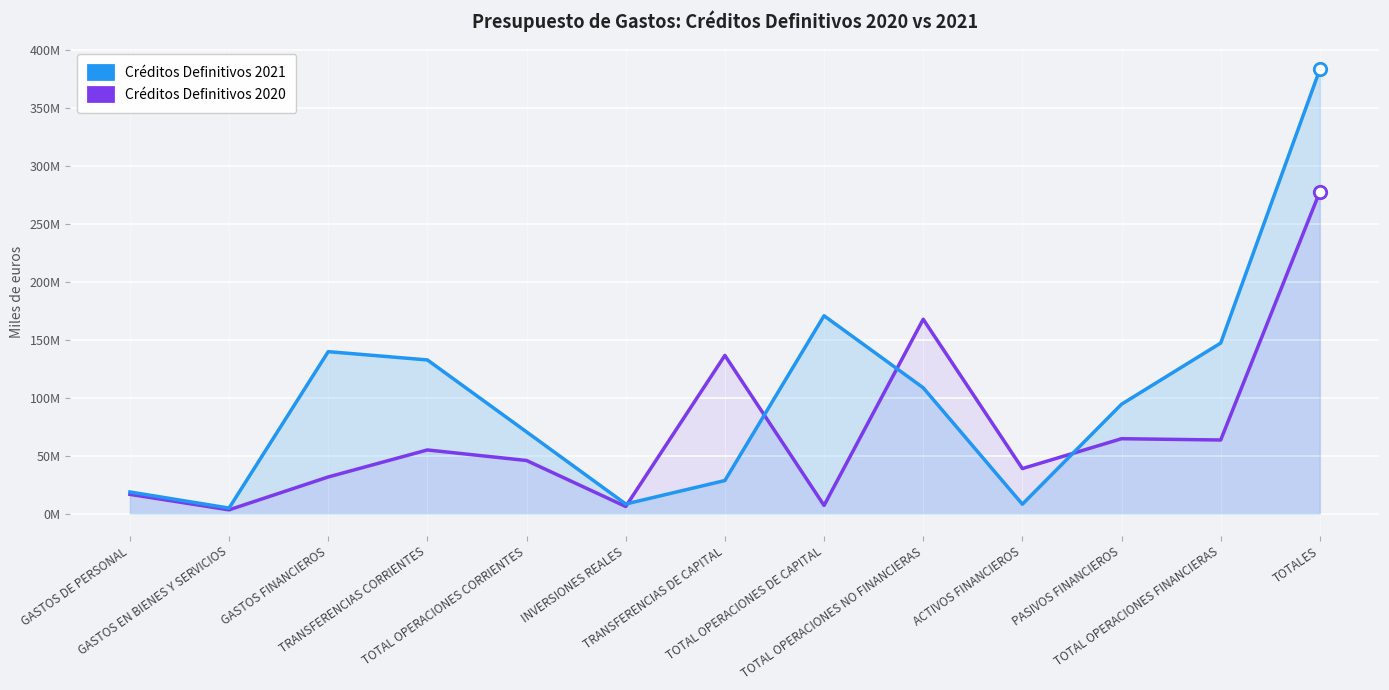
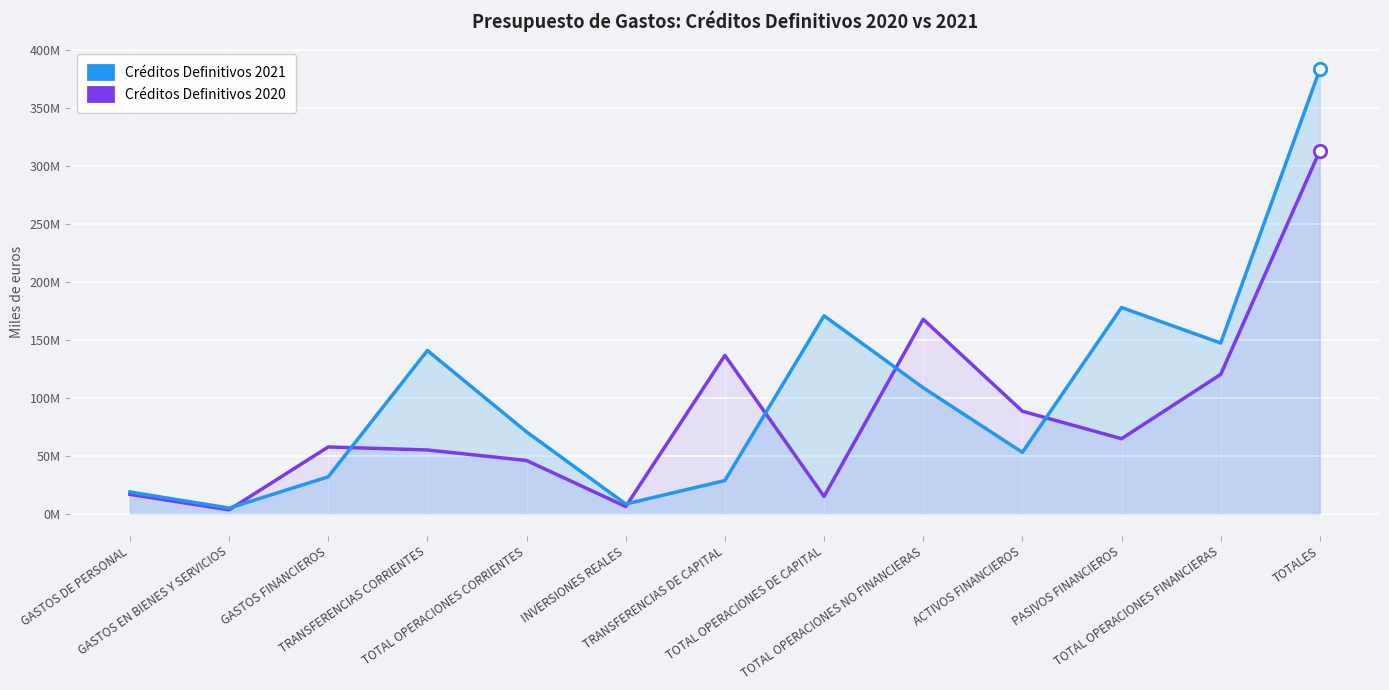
Créditos Definitivos 2021, GASTOS FINANCIEROS: 140000000 -> 32000000
Créditos Definitivos 2020, GASTOS FINANCIEROS: 32000000 -> 57000000
Créditos Definitivos 2021, TRANSFERENCIAS CORRIENTES: 133000000 -> 141000000
Créditos Definitivos 2020, TOTAL OPERACIONES DE CAPITAL: 7000000 -> 15000000
Créditos Definitivos 2021, ACTIVOS FINANCIEROS: 8000000 -> 53000000
Créditos Definitivos 2020, ACTIVOS FINANCIEROS: 39000000 -> 88000000
Créditos Definitivos 2021, PASIVOS FINANCIEROS: 94000000 -> 178000000
Créditos Definitivos 2020, TOTAL OPERACIONES FINANCIERAS: 63000000 -> 120000000
Créditos Definitivos 2020, TOTALES: 278000000 -> 313000000
